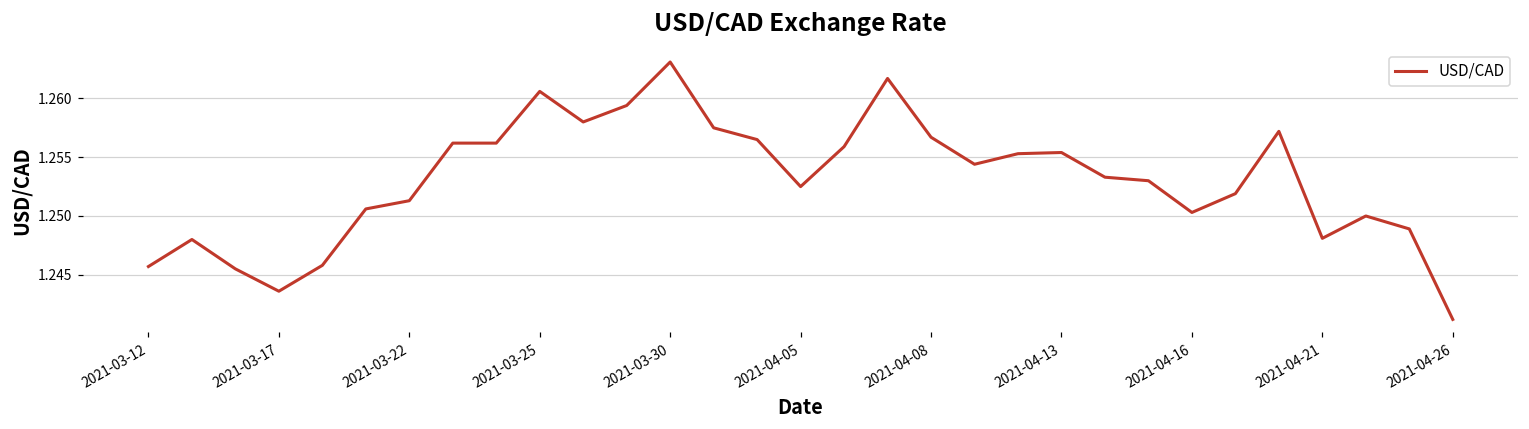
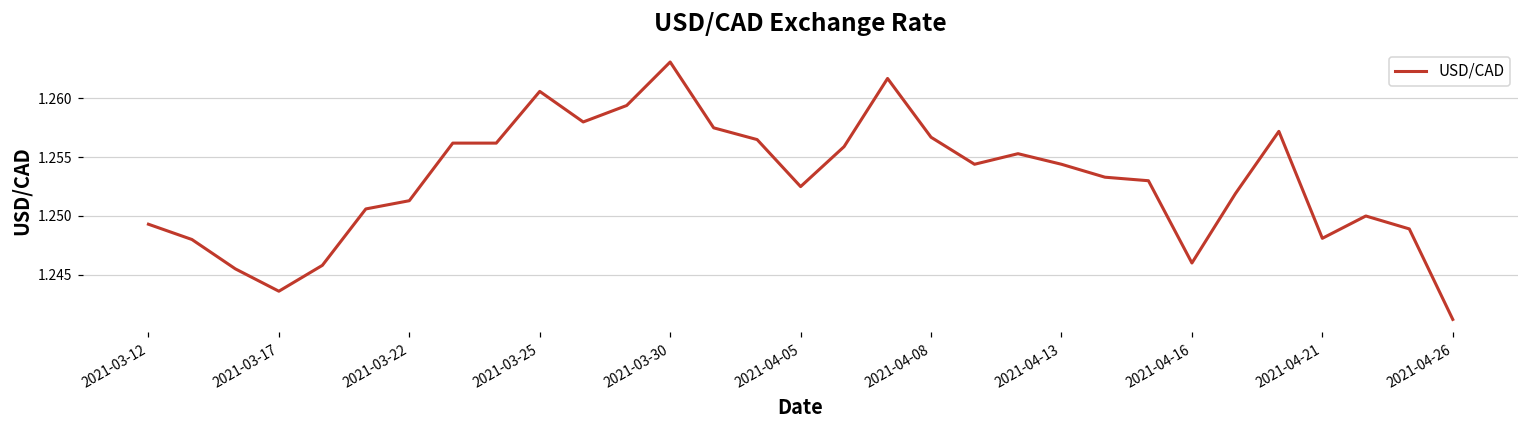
2021-03-12: 1.2457 -> 1.2493
2021-04-13: 1.2554 -> 1.2544
2021-04-16: 1.2503 -> 1.2460
